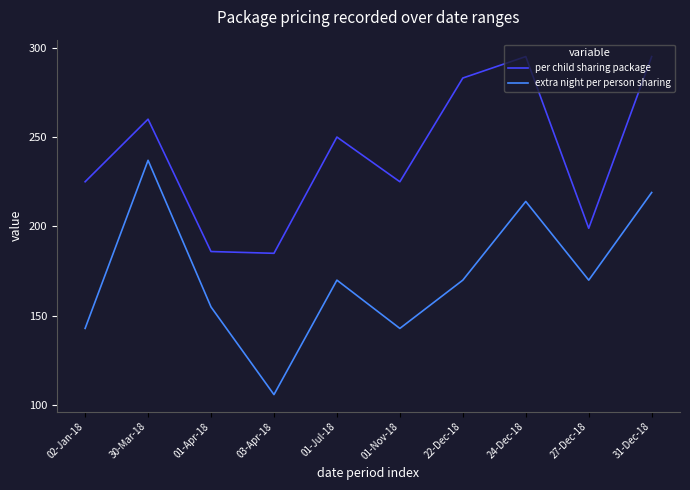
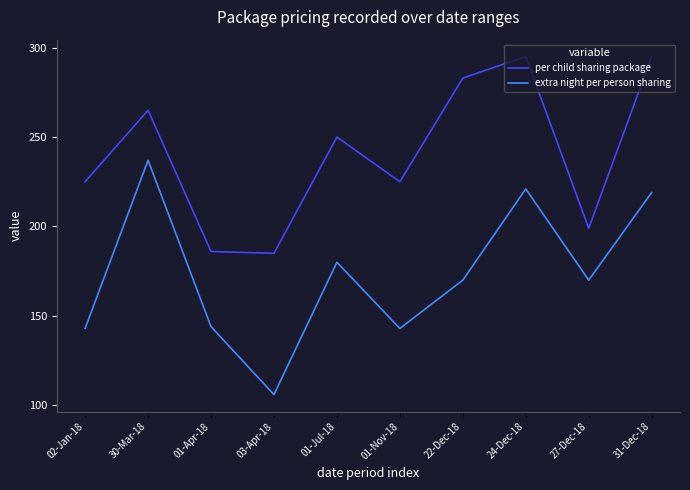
per child sharing package, 30-Mar-18: 260 -> 265
extra night per person sharing, 01-Apr-18: 155 -> 144
extra night per person sharing, 01-Jul-18: 170 -> 180
extra night per person sharing, 24-Dec-18: 214 -> 221
